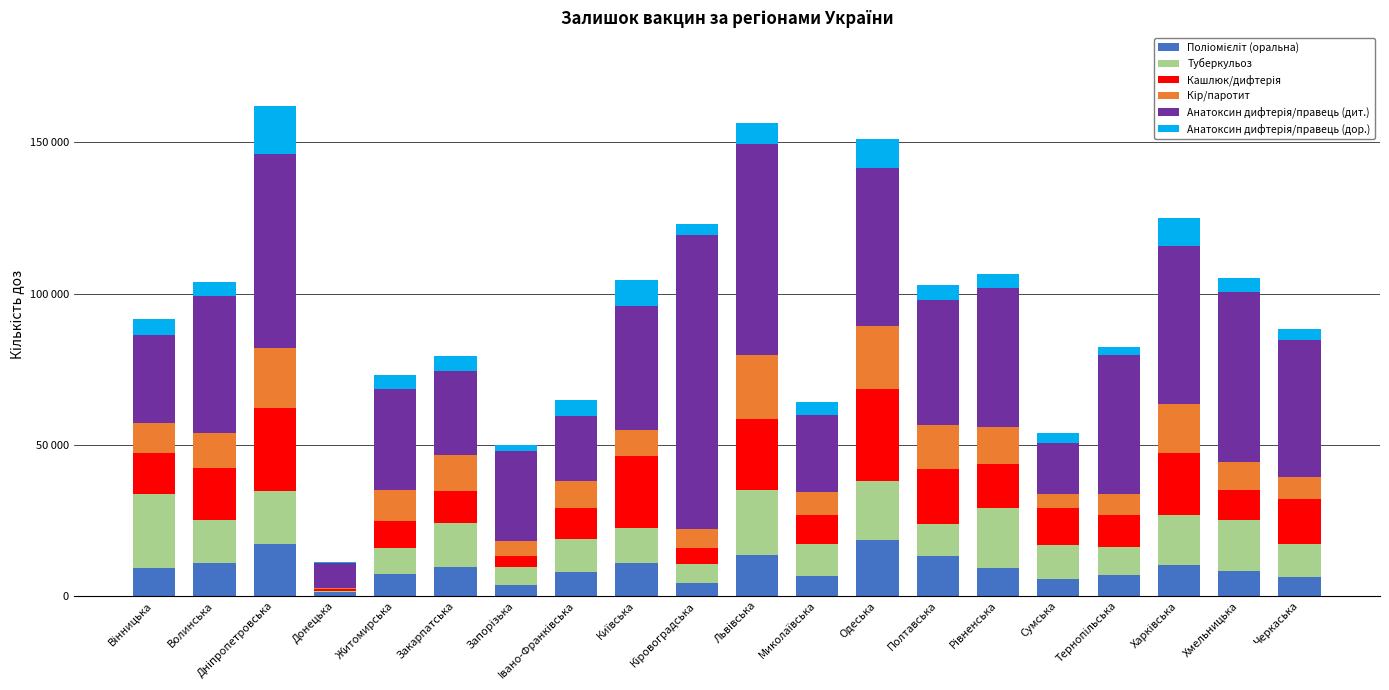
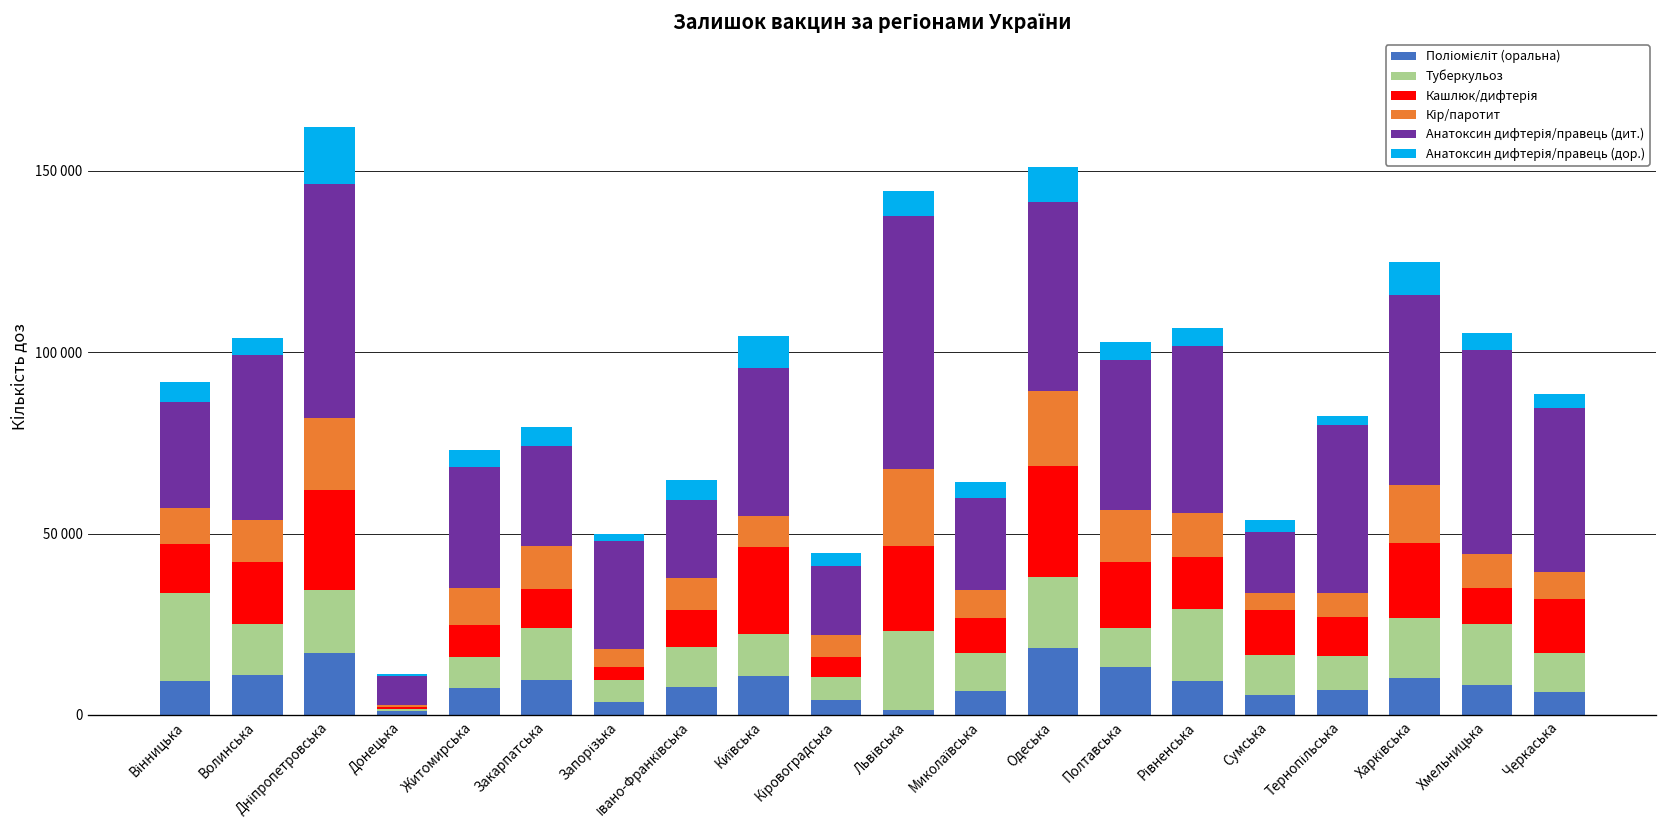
Анатоксин дифтерія/правець (дит.), Кіровоградська: 97000 -> 19000
Поліомієліт (оральна), Львівська: 13000 -> 1000
